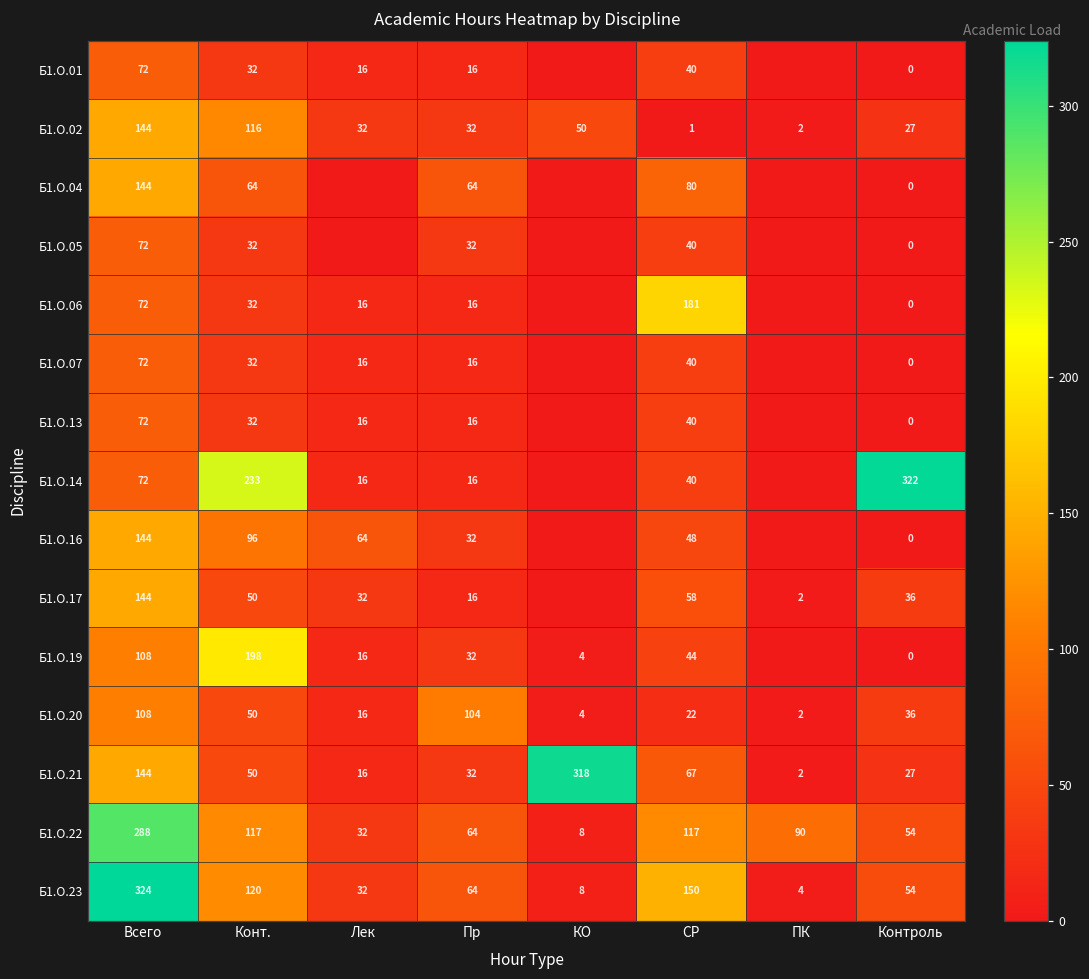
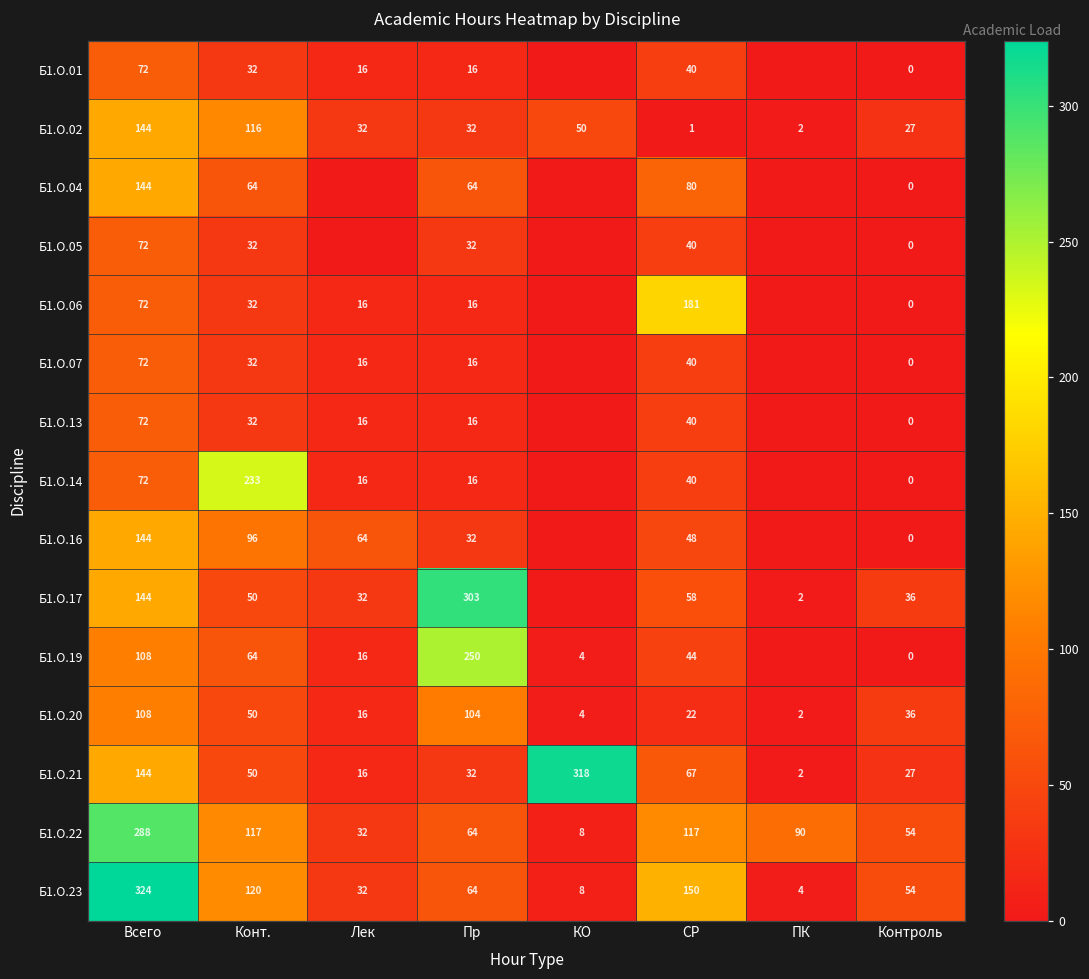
Б1.О.14, Контроль: 322 -> 0
Б1.О.17, Пр: 16 -> 303
Б1.О.19, Конт.: 198 -> 64
Б1.О.19, Пр: 32 -> 250
